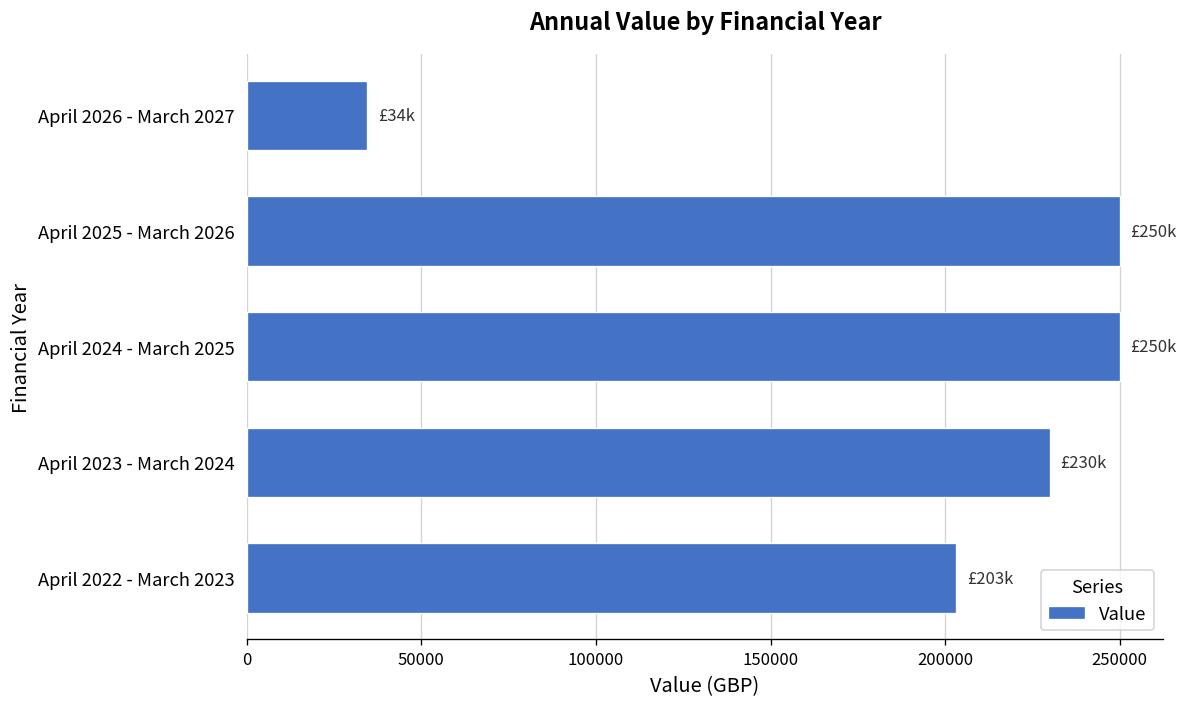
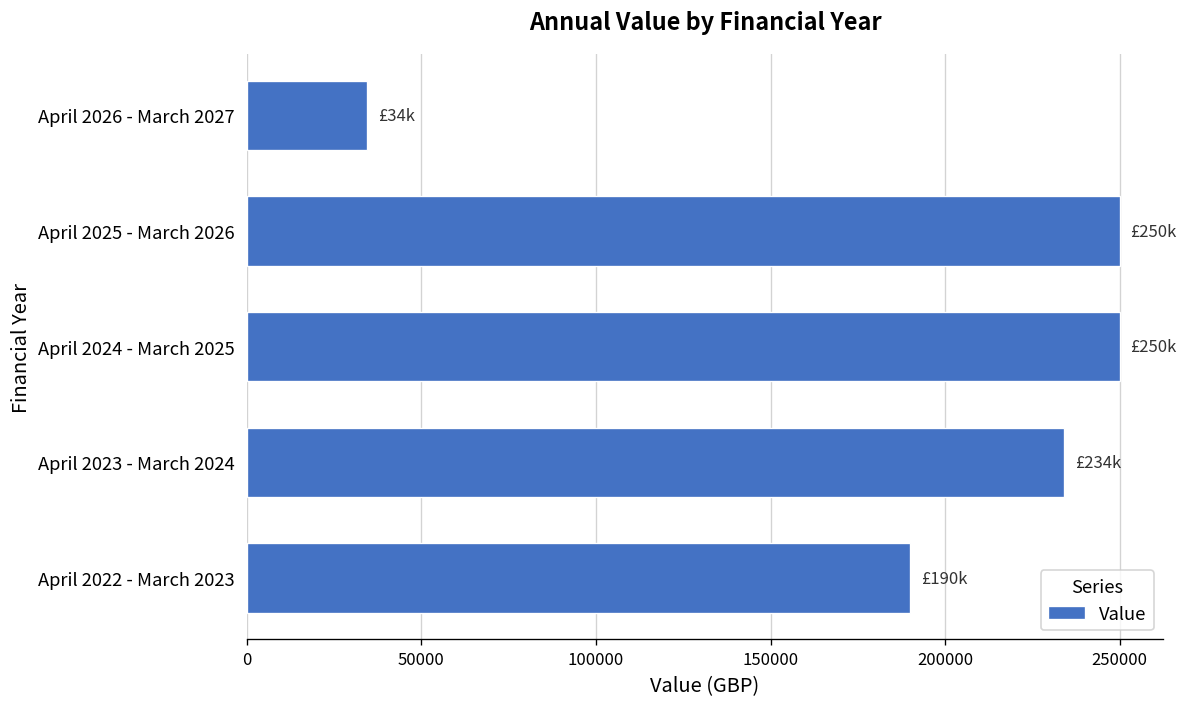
April 2023 - March 2024: £230k -> £234k
April 2022 - March 2023: £203k -> £190k
